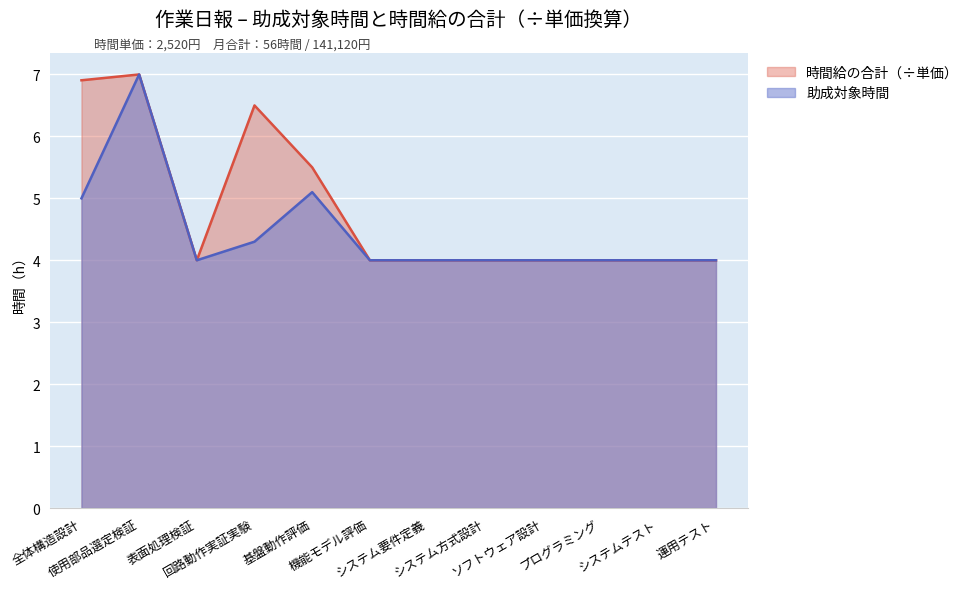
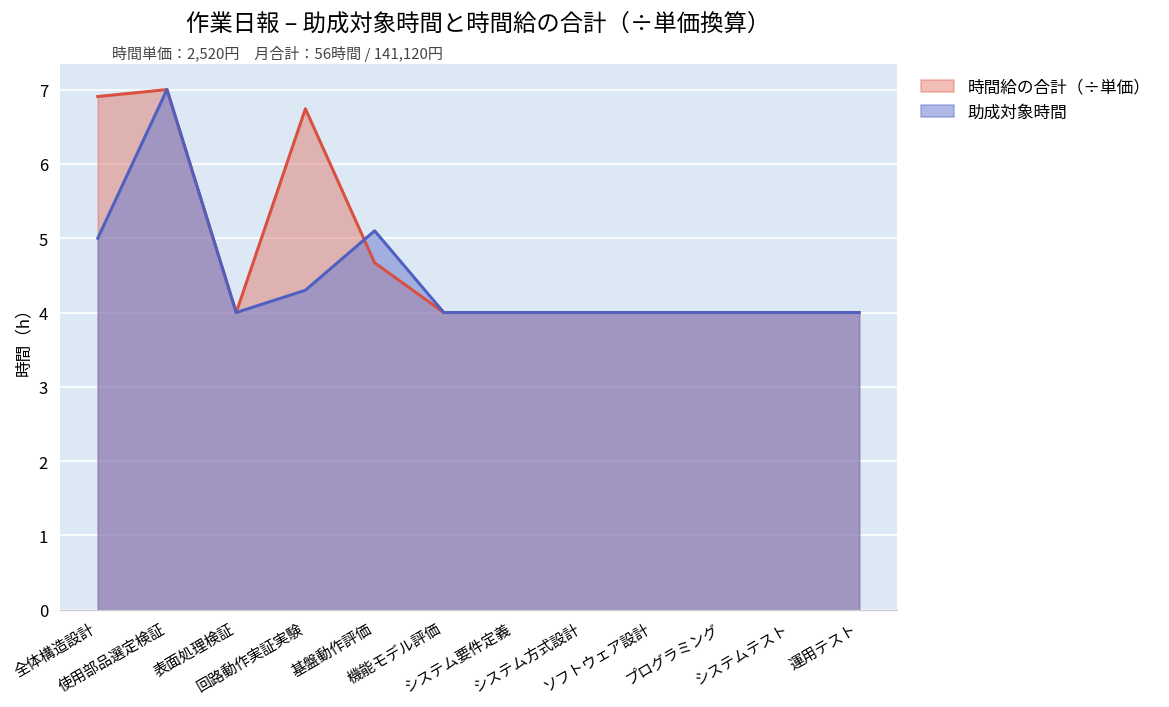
時間給の合計（÷単価）, 回路動作実証実験: 6.5 -> 6.7
時間給の合計（÷単価）, 基盤動作評価: 5.5 -> 4.7
